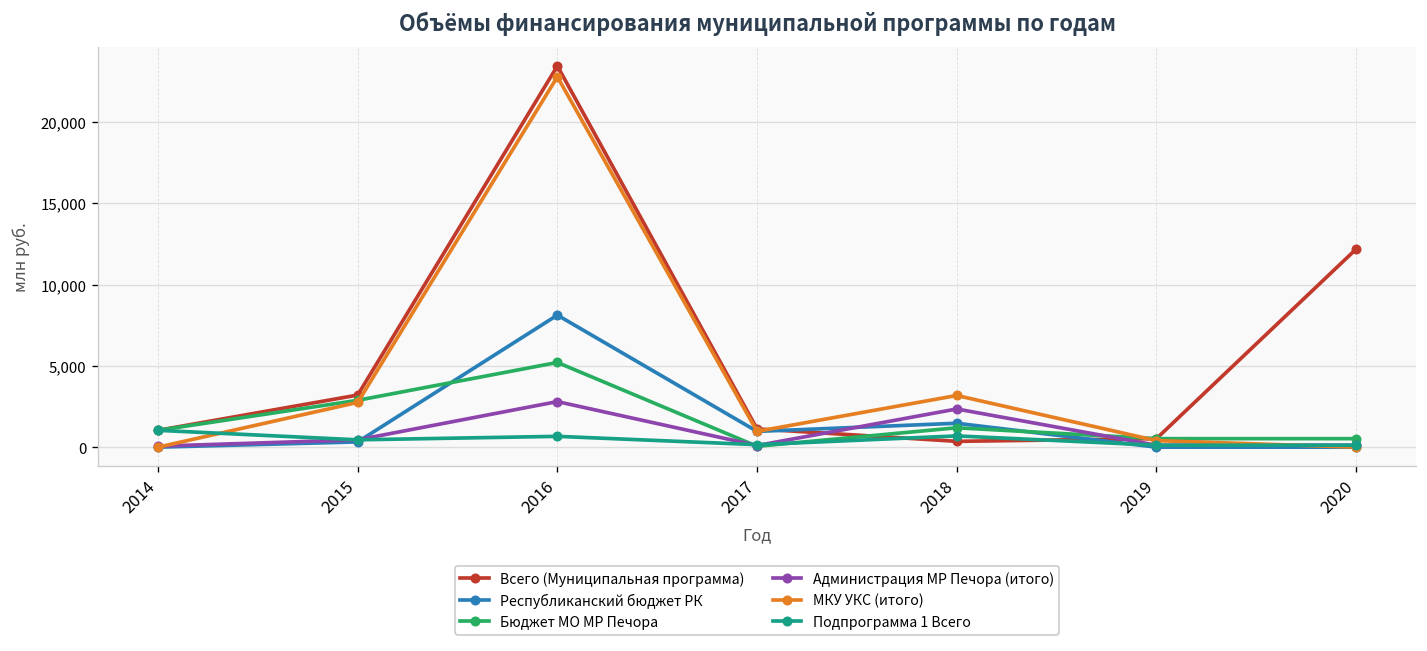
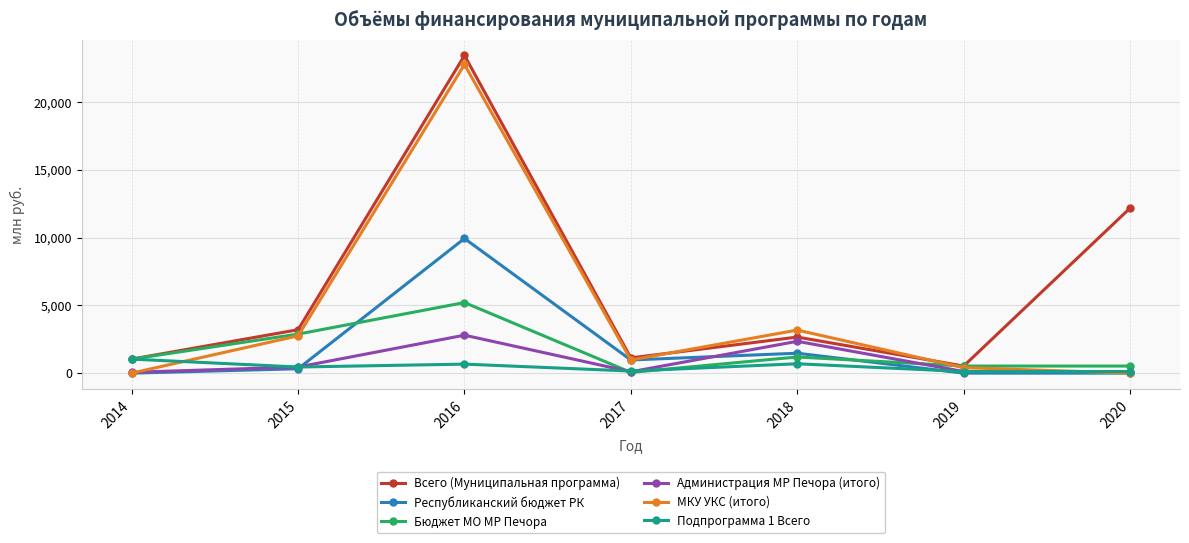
Республиканский бюджет РК, 2016: 8,100 -> 9,900
Всего (Муниципальная программа), 2018: 400 -> 2,700
